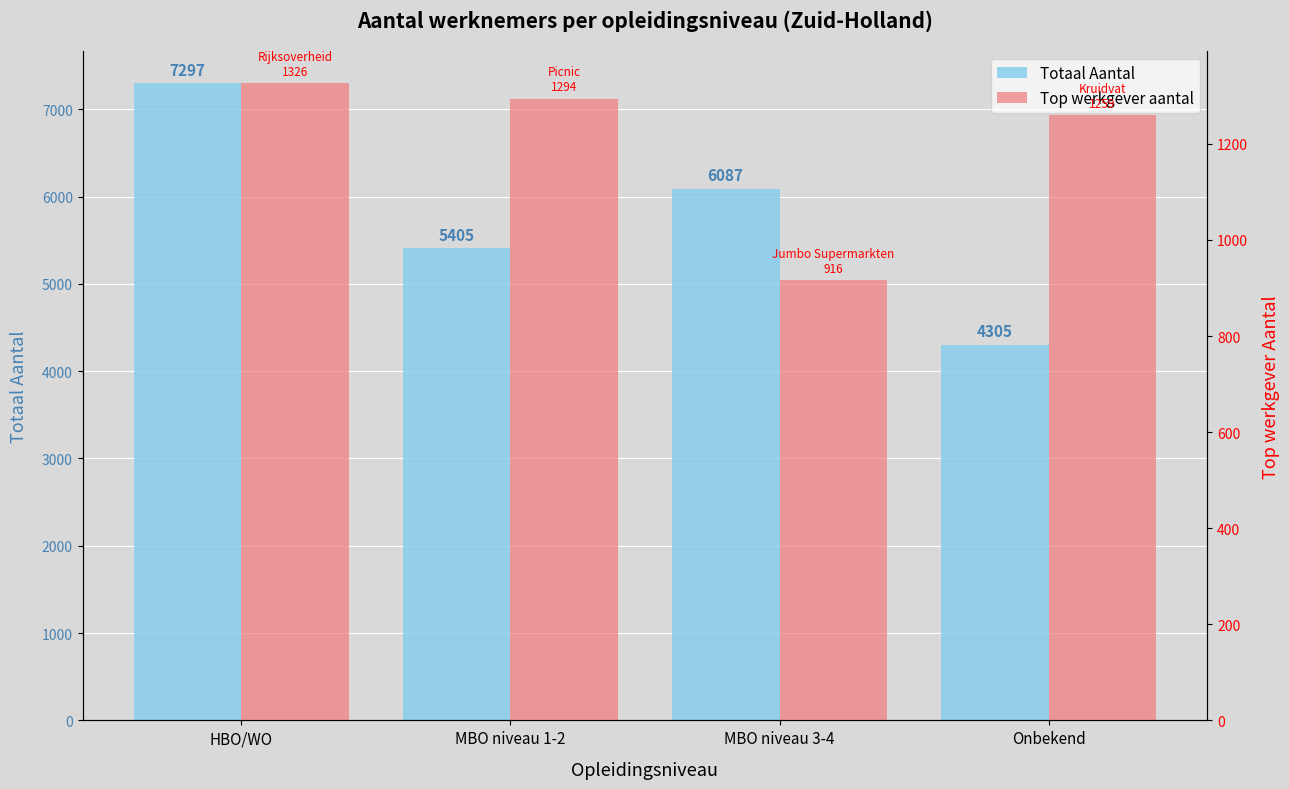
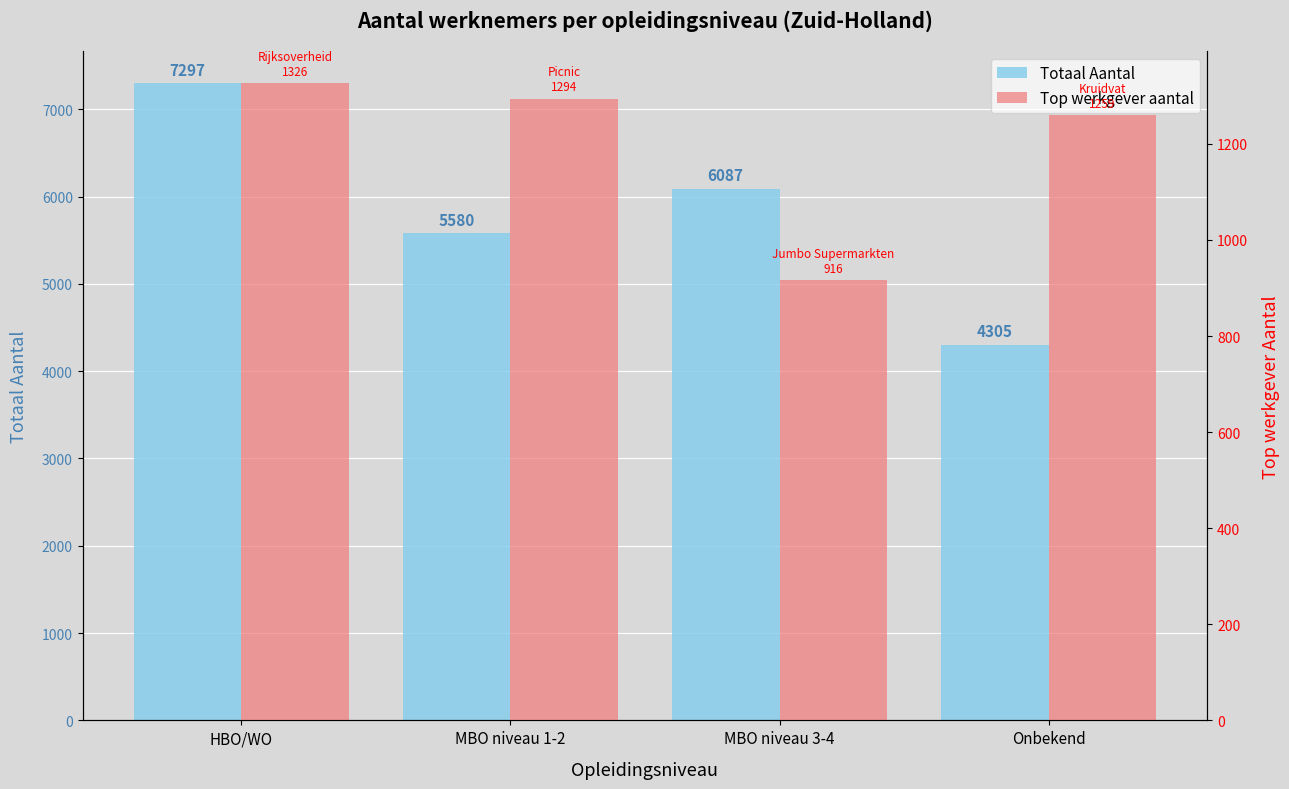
Totaal Aantal, MBO niveau 1-2: 5405 -> 5580
